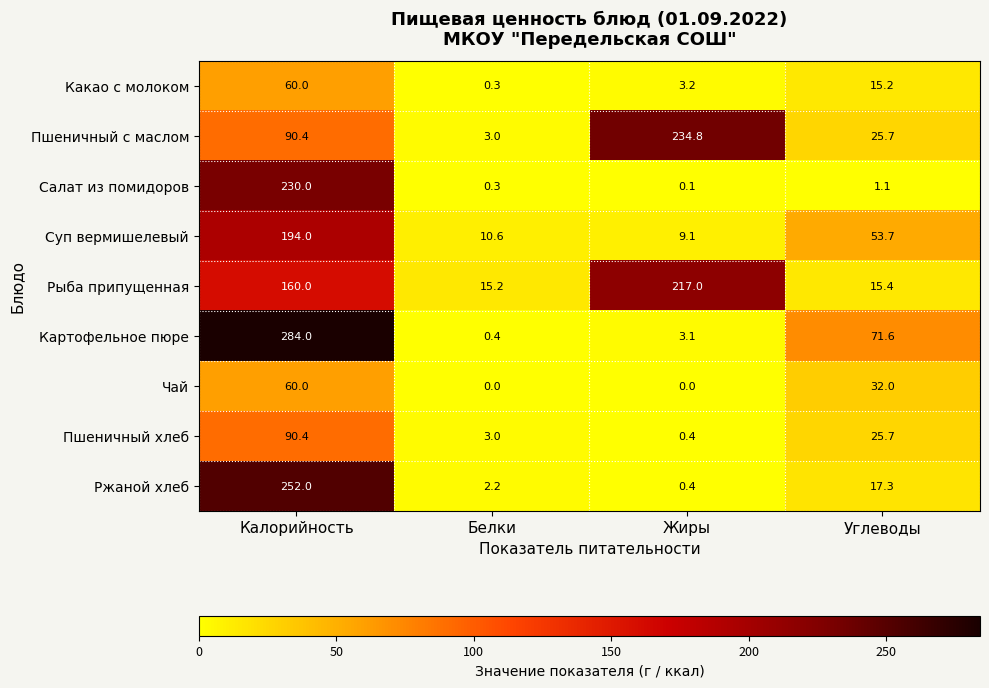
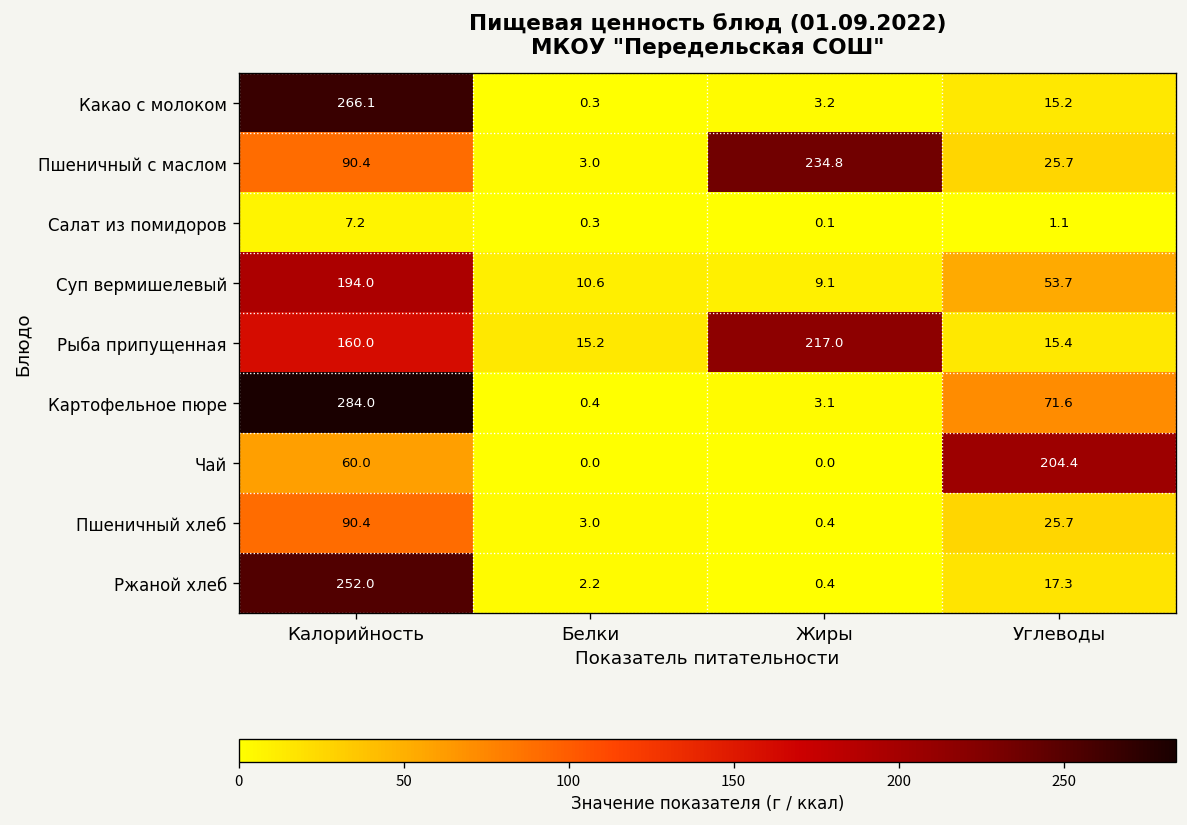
Какао с молоком, Калорийность: 60.0 -> 266.1
Салат из помидоров, Калорийность: 230.0 -> 7.2
Чай, Углеводы: 32.0 -> 204.4
